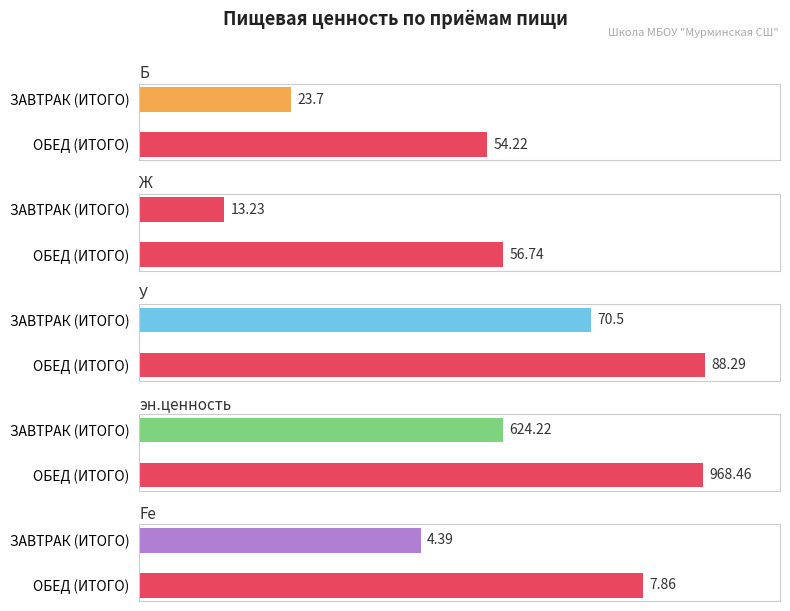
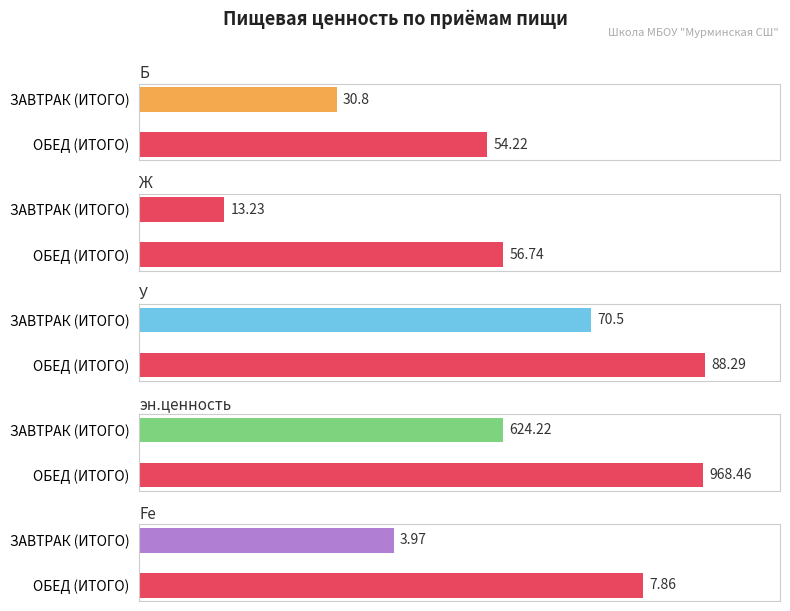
Б, ЗАВТРАК (ИТОГО): 23.7 -> 30.8
Fe, ЗАВТРАК (ИТОГО): 4.39 -> 3.97
